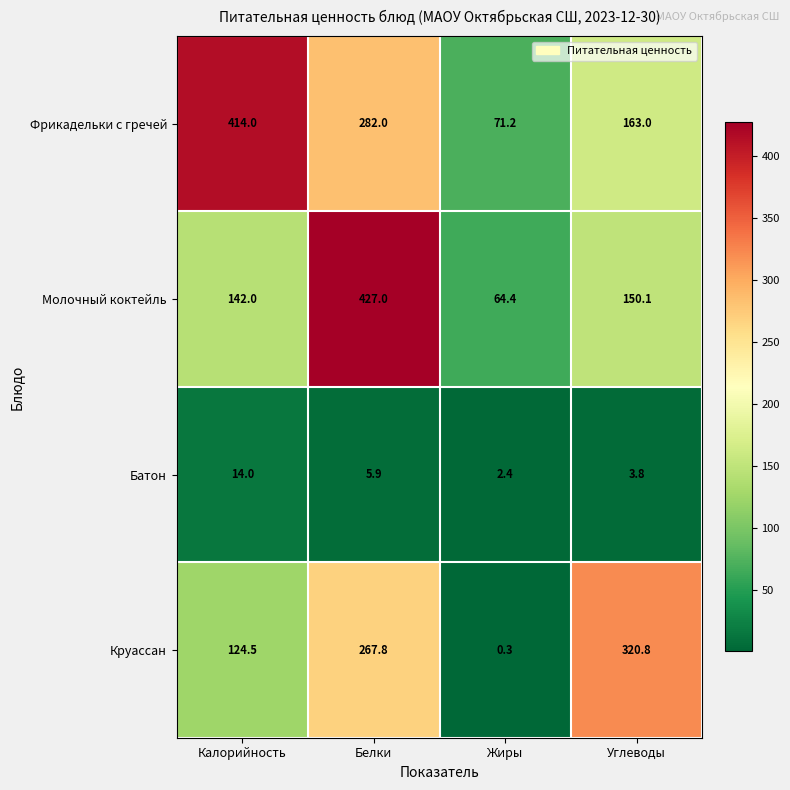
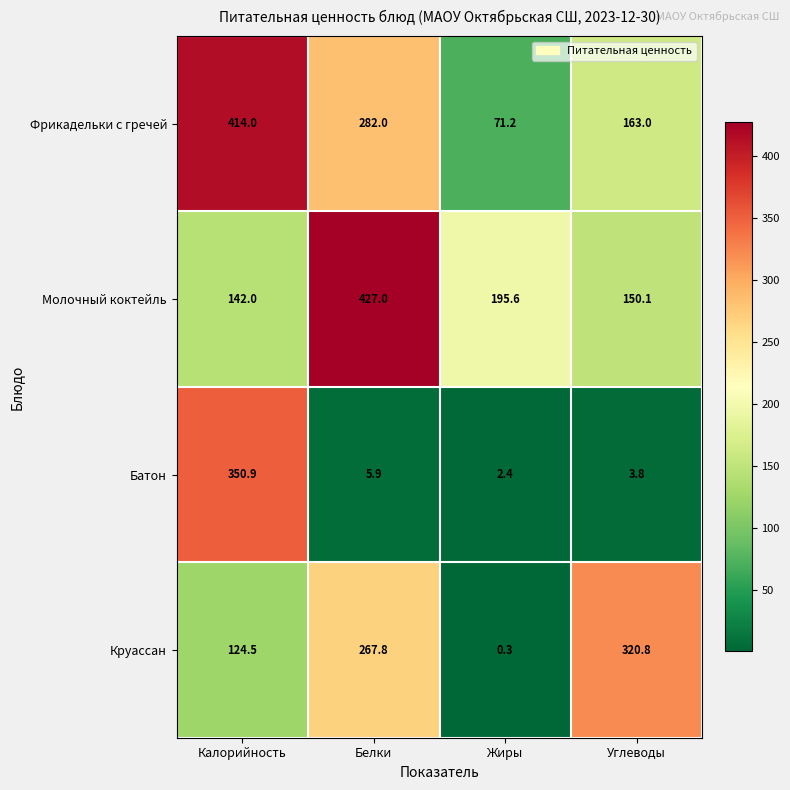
Молочный коктейль, Жиры: 64.4 -> 195.6
Батон, Калорийность: 14.0 -> 350.9
